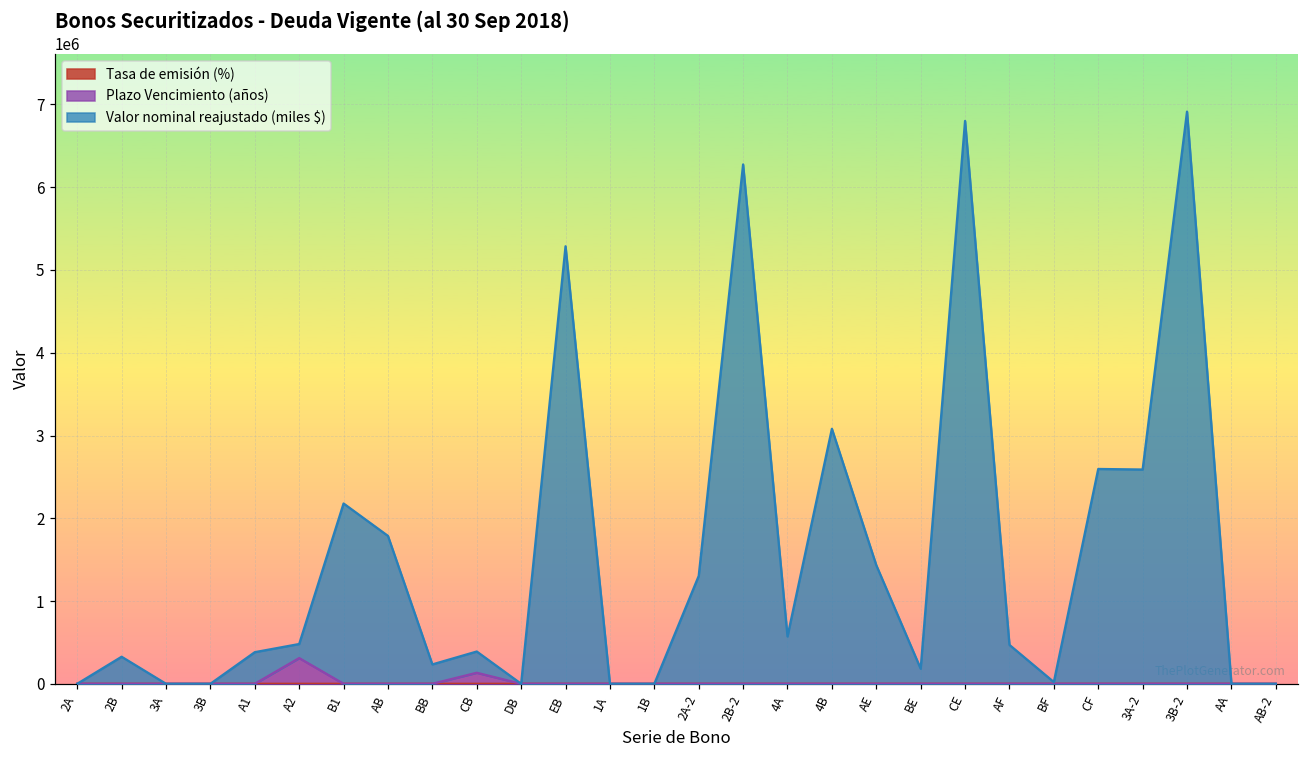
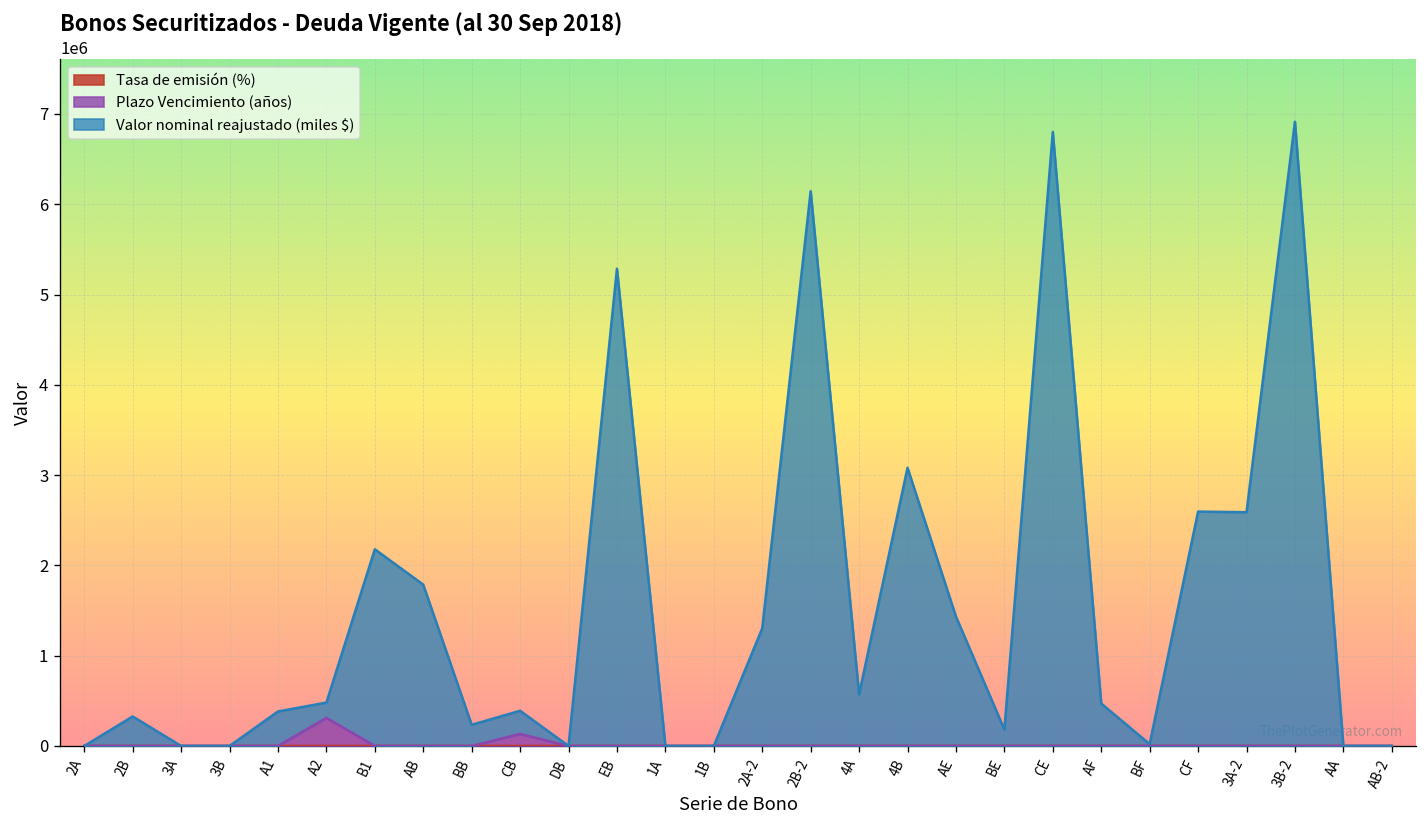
Valor nominal reajustado (miles $), 2B-2: 6300000 -> 6100000
